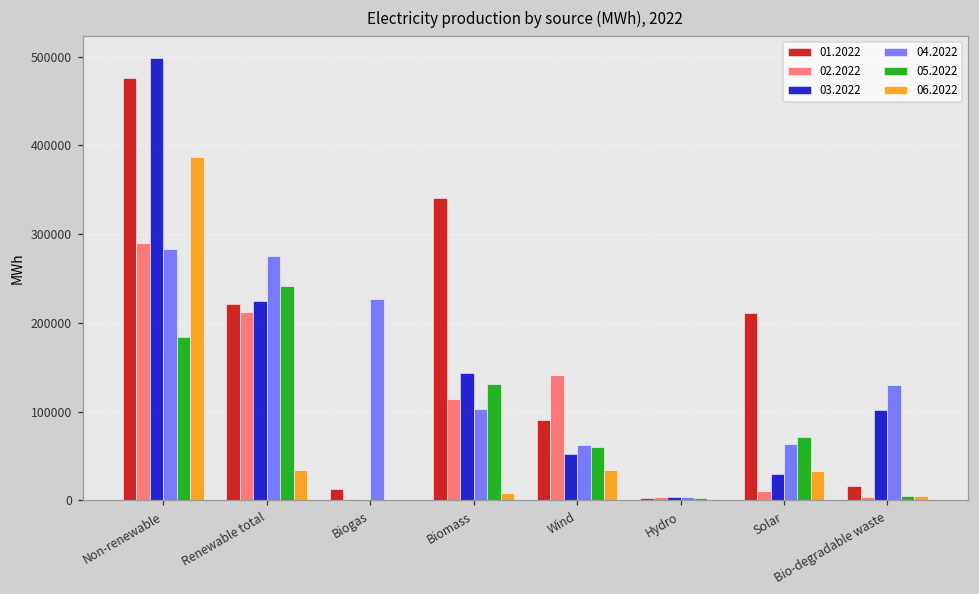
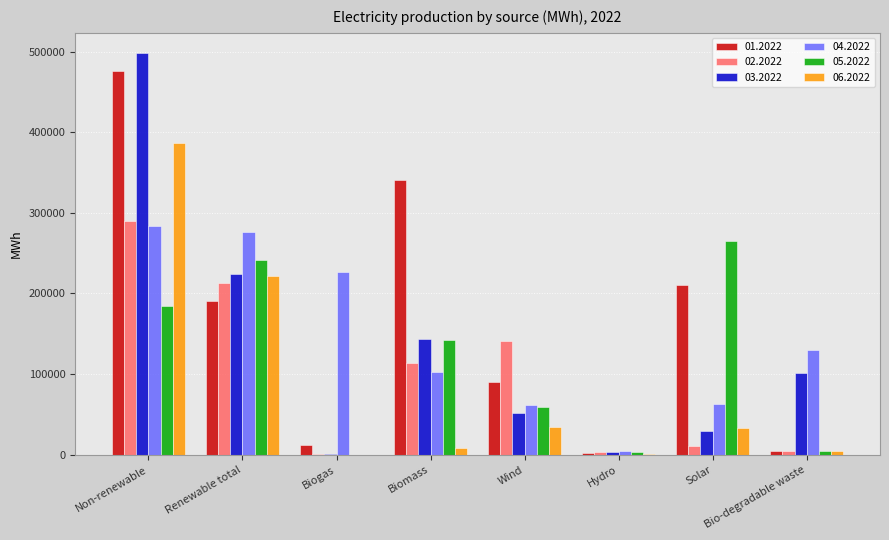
01.2022, Renewable total: 220000 -> 190000
06.2022, Renewable total: 30000 -> 220000
05.2022, Biomass: 130000 -> 140000
05.2022, Solar: 70000 -> 270000
01.2022, Bio-degradable waste: 20000 -> 0
